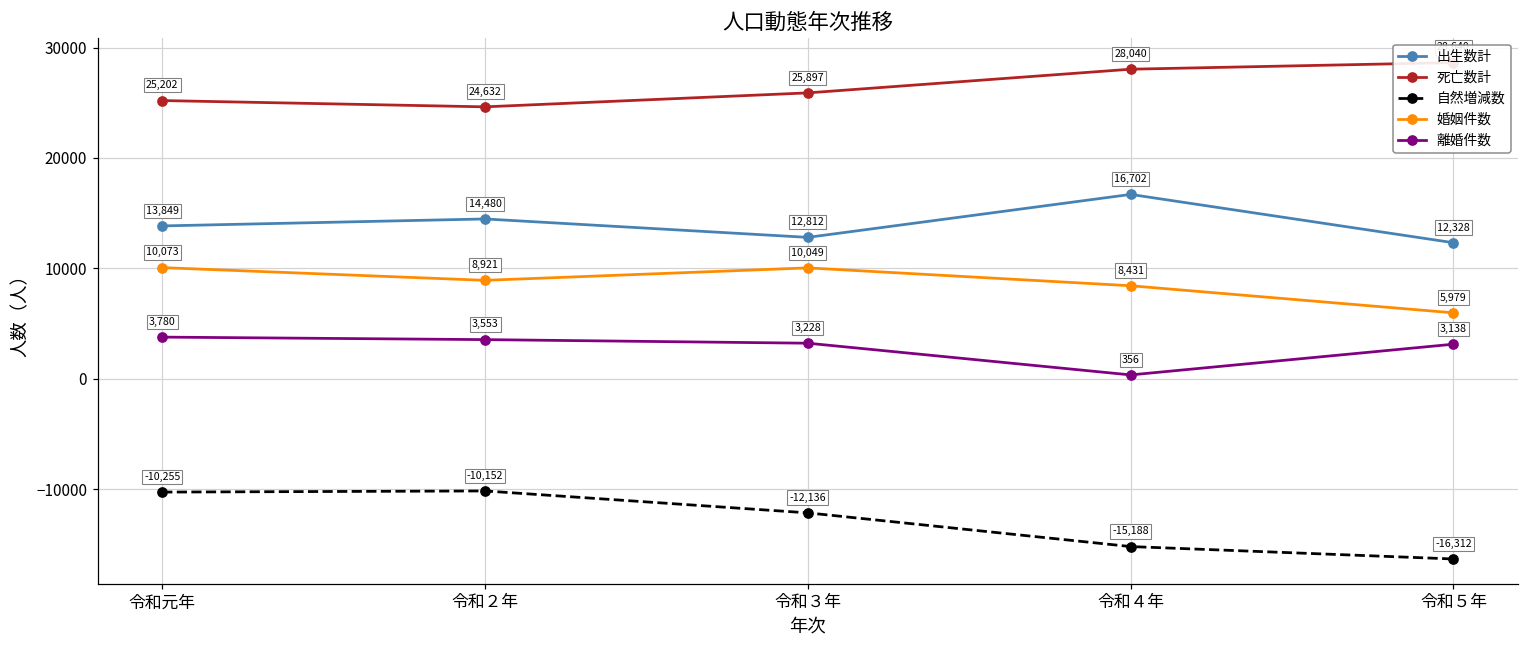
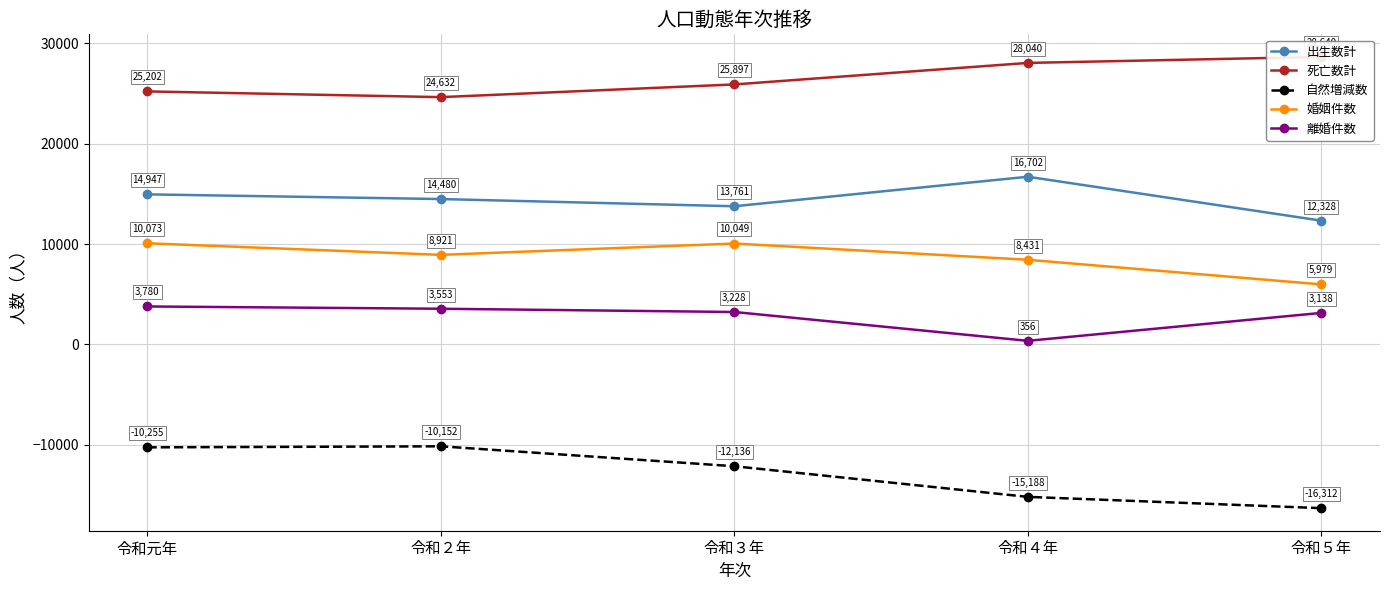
出生数計, 令和元年: 13,849 -> 14,947
出生数計, 令和３年: 12,812 -> 13,761
